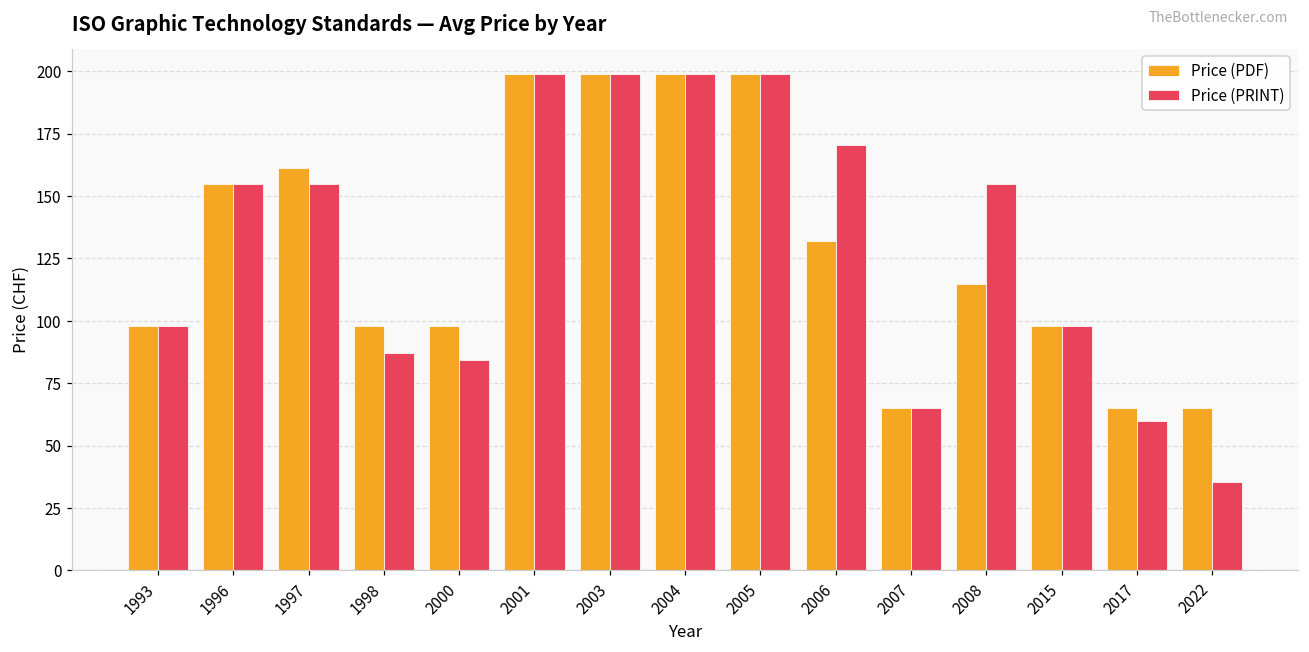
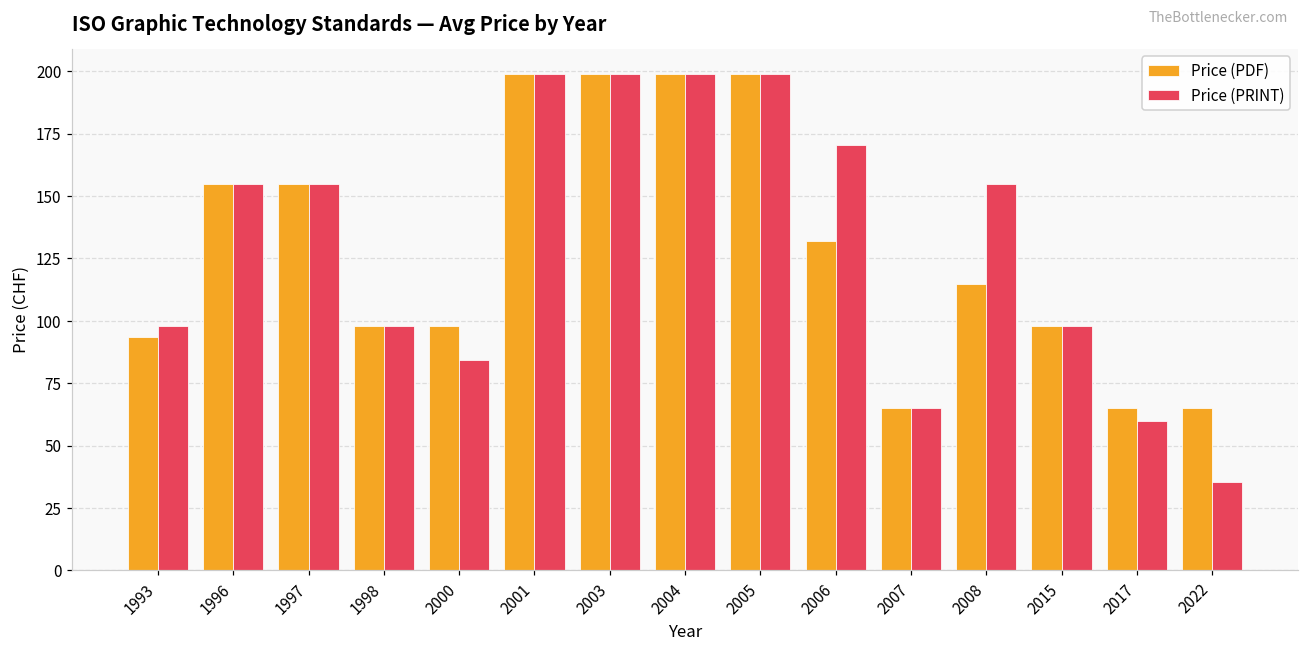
Price (PDF), 1993: 98 -> 94
Price (PDF), 1997: 161 -> 155
Price (PRINT), 1998: 87 -> 98
